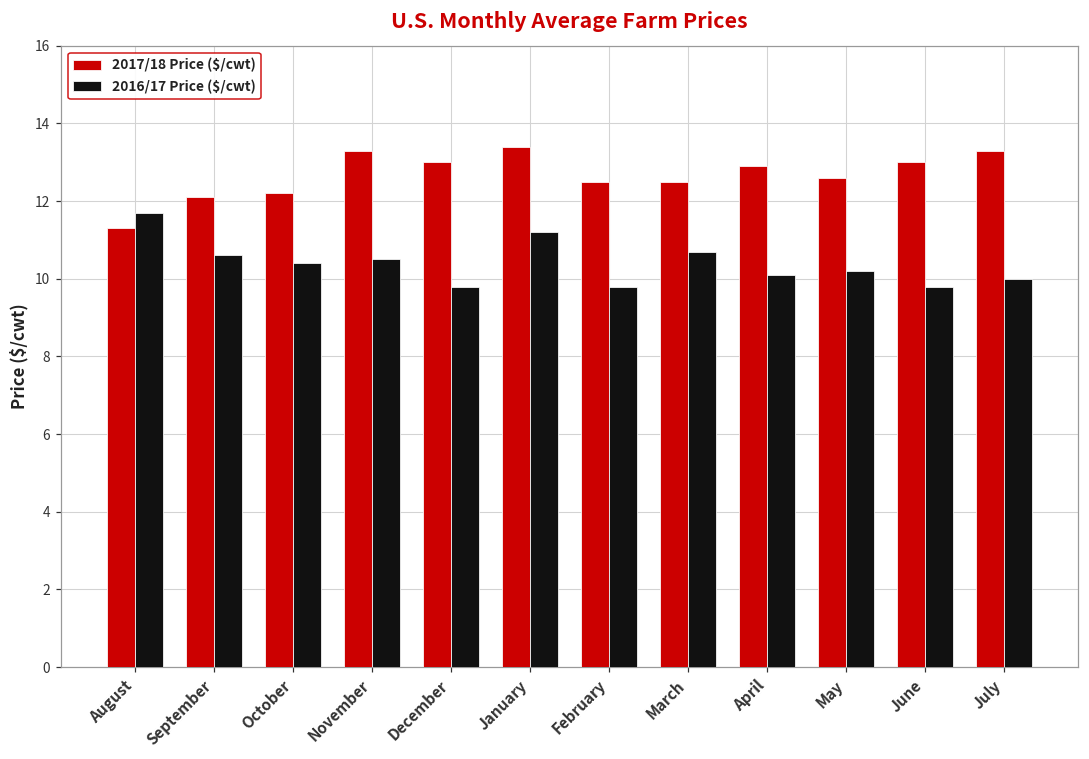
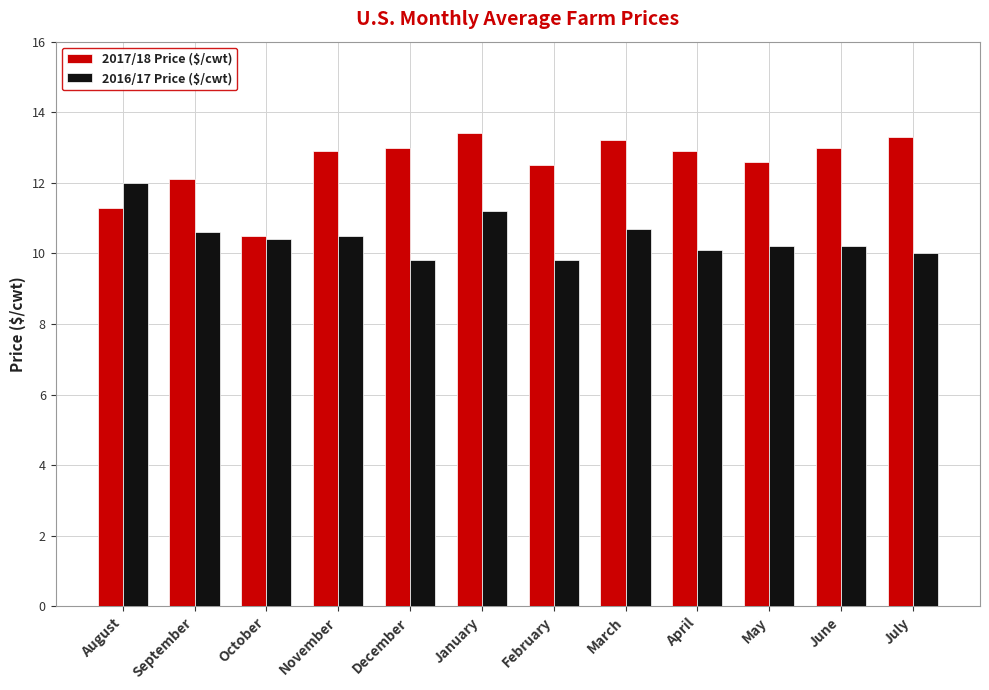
2016/17 Price ($/cwt), August: 11.7 -> 12.0
2017/18 Price ($/cwt), October: 12.2 -> 10.5
2017/18 Price ($/cwt), November: 13.3 -> 12.9
2017/18 Price ($/cwt), March: 12.5 -> 13.2
2016/17 Price ($/cwt), June: 9.8 -> 10.2
